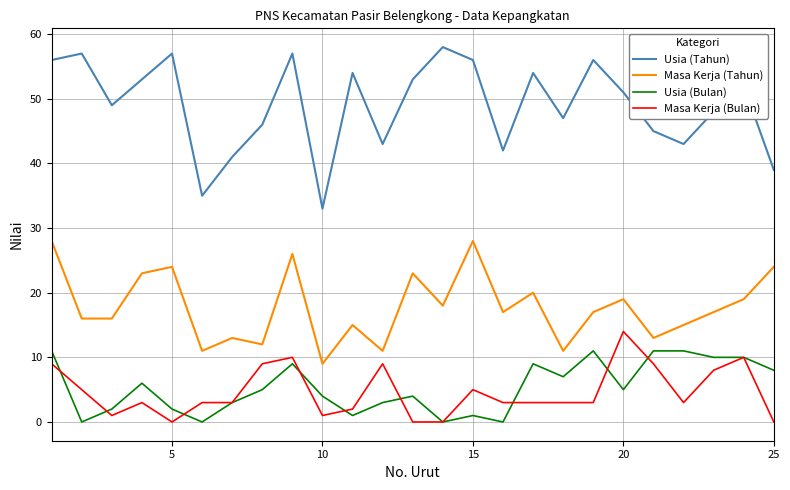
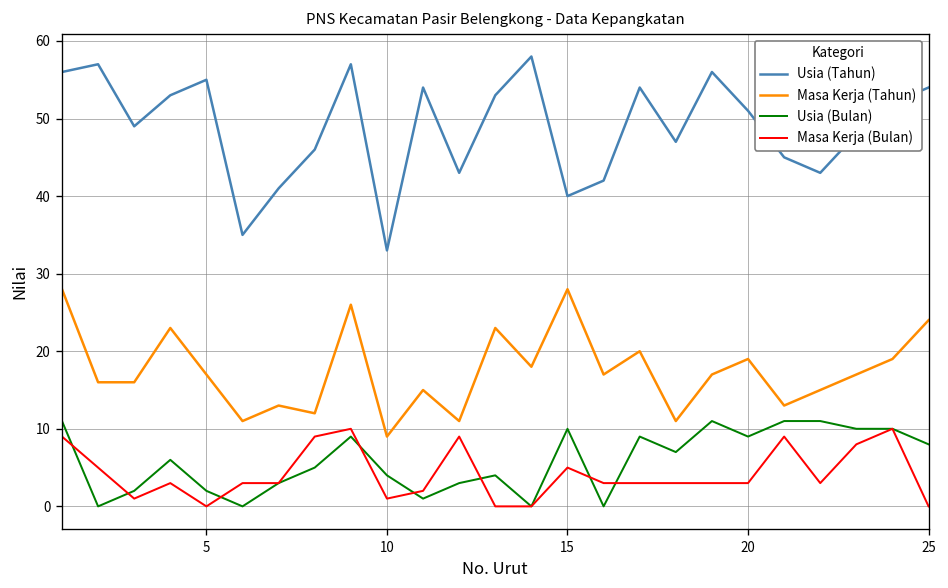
Usia (Tahun), 5: 57 -> 55
Masa Kerja (Tahun), 5: 24 -> 17
Usia (Tahun), 15: 56 -> 40
Usia (Bulan), 15: 1 -> 10
Usia (Bulan), 20: 5 -> 9
Masa Kerja (Bulan), 20: 14 -> 3
Usia (Tahun), 25: 39 -> 54
